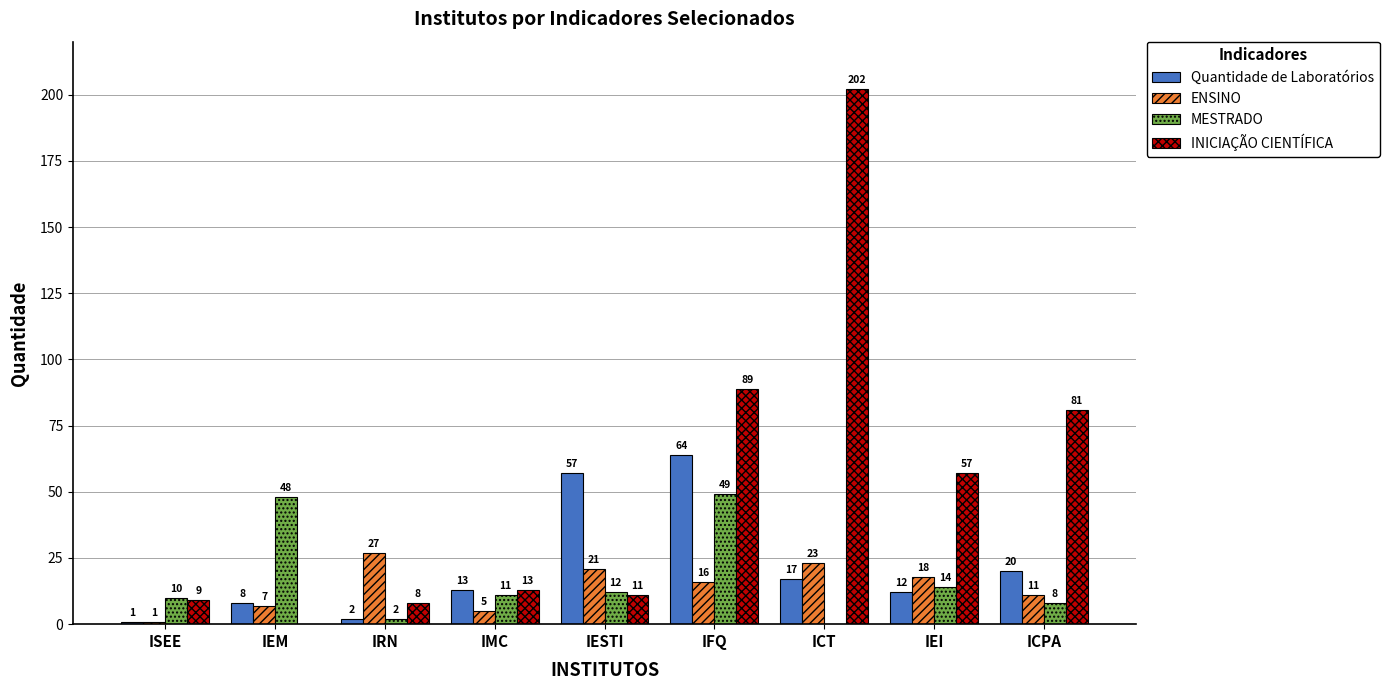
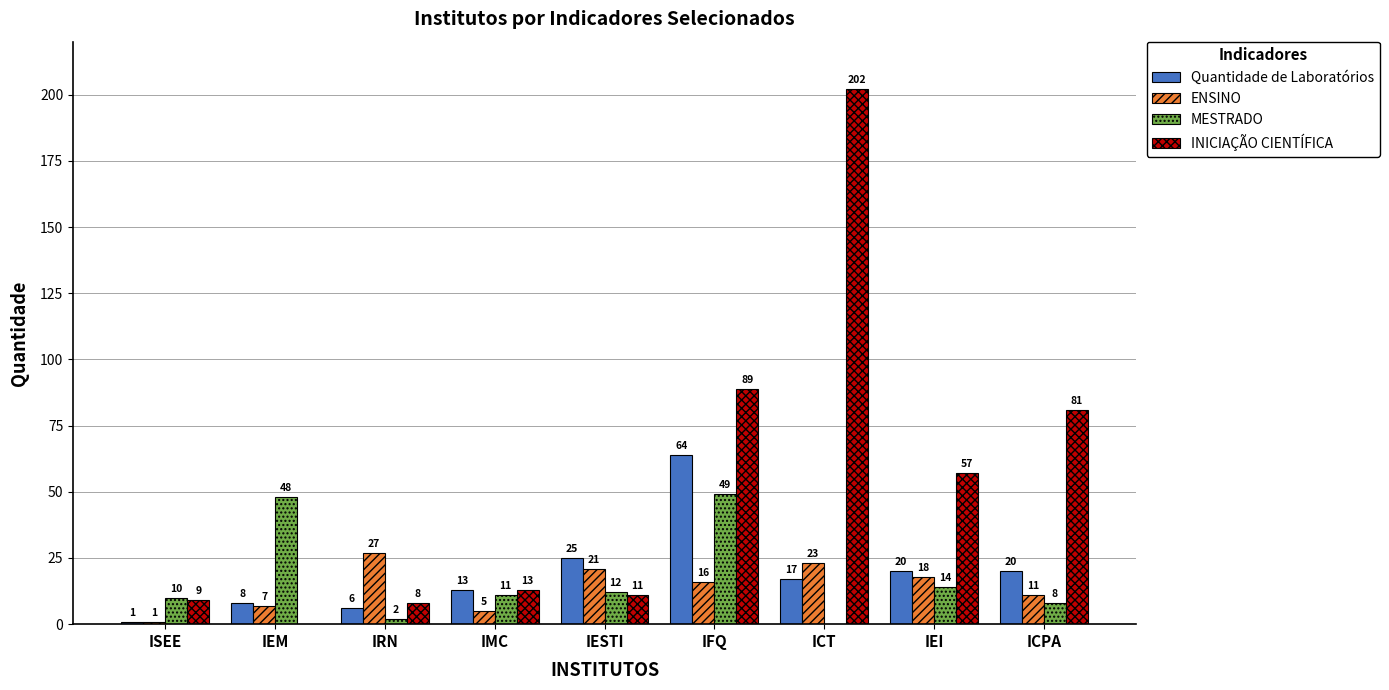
Quantidade de Laboratórios, IRN: 2 -> 6
Quantidade de Laboratórios, IESTI: 57 -> 25
Quantidade de Laboratórios, IEI: 12 -> 20
